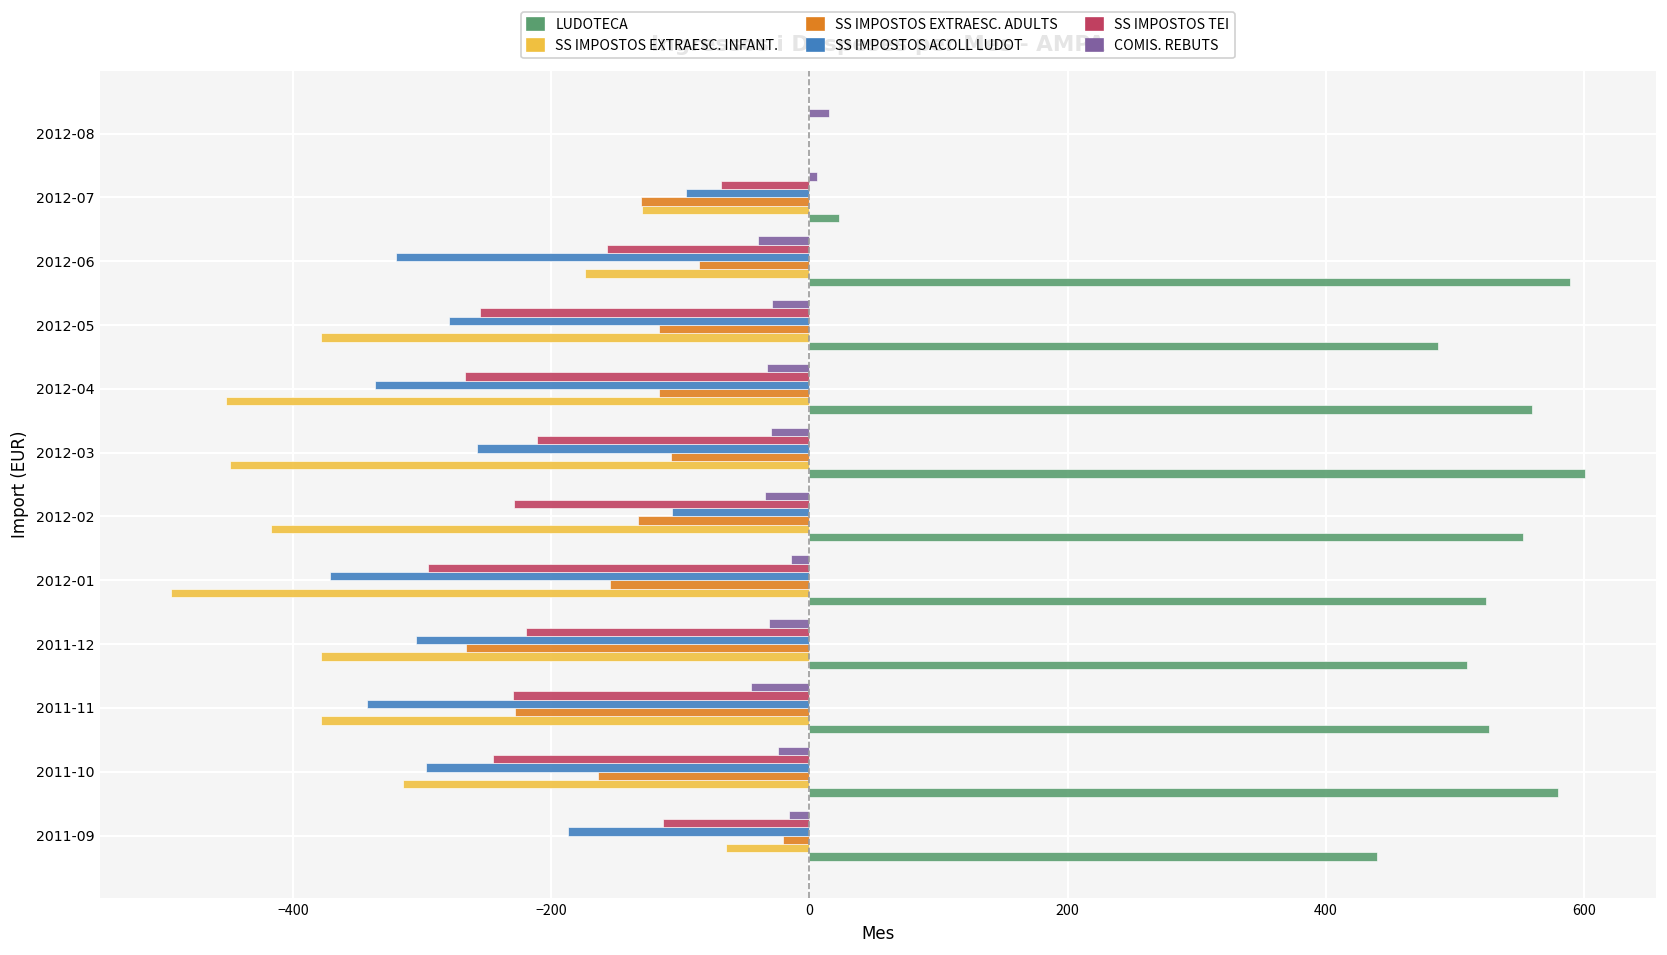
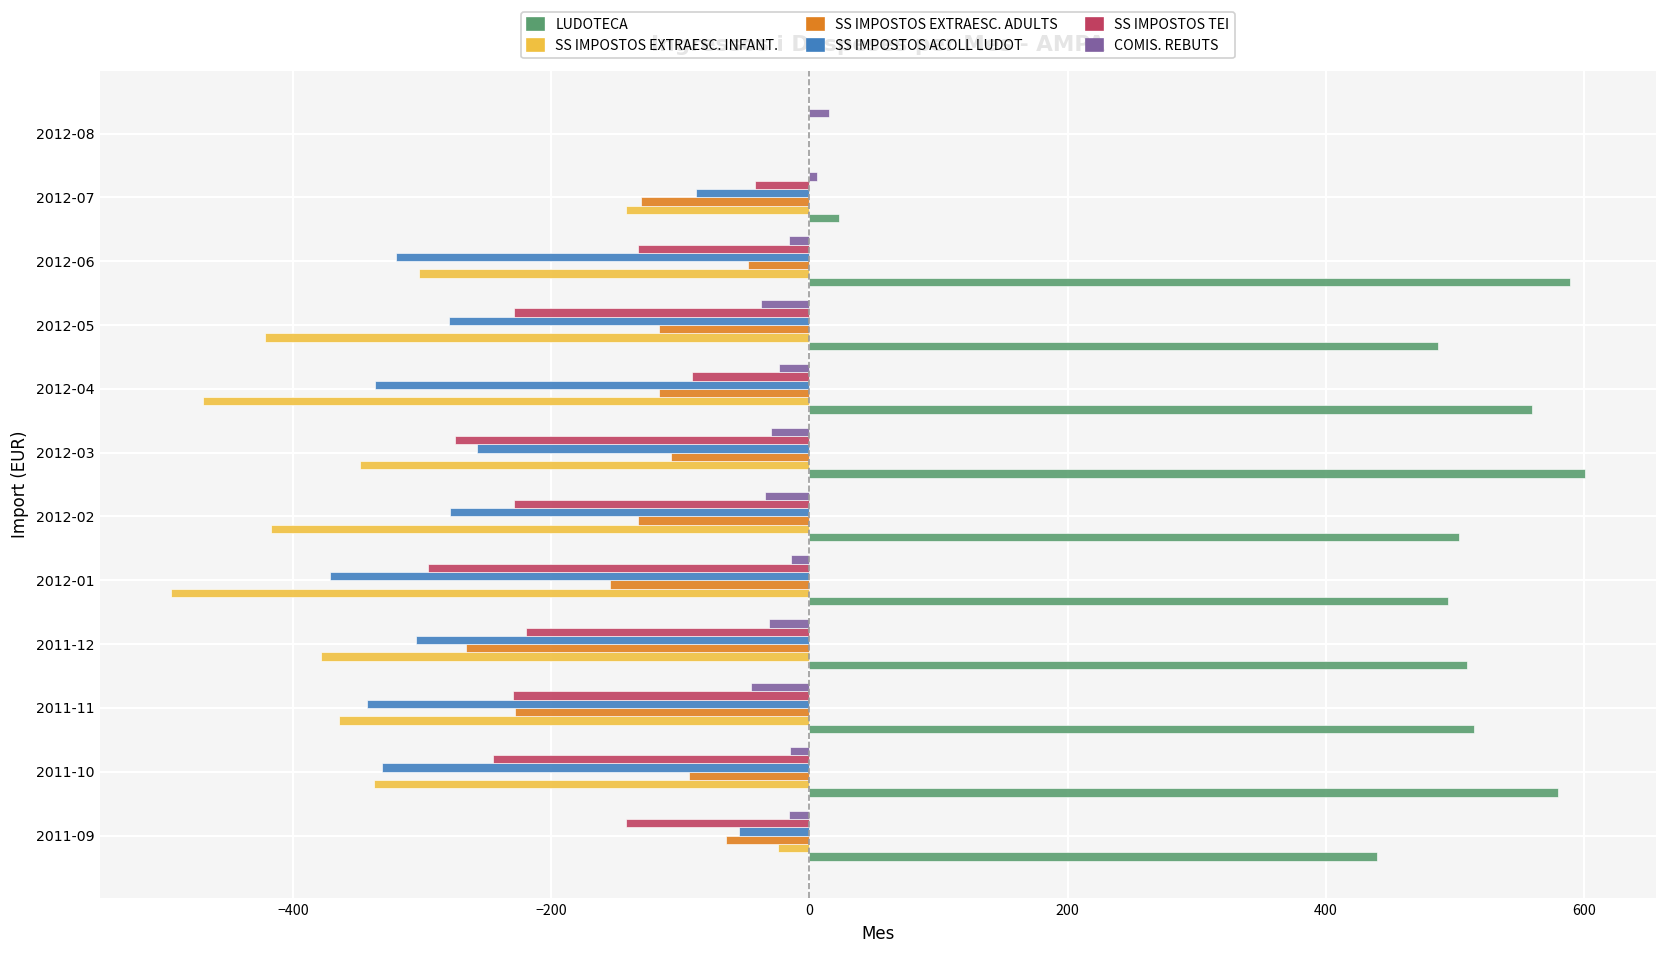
SS IMPOSTOS TEI, 2012-07: -68 -> -42
SS IMPOSTOS ACOLL LUDOT, 2012-07: -95 -> -88
SS IMPOSTOS EXTRAESC. INFANT., 2012-07: -130 -> -142
COMIS. REBUTS, 2012-06: -40 -> -16
SS IMPOSTOS TEI, 2012-06: -157 -> -133
SS IMPOSTOS EXTRAESC. ADULTS, 2012-06: -85 -> -47
SS IMPOSTOS EXTRAESC. INFANT., 2012-06: -174 -> -303
COMIS. REBUTS, 2012-05: -29 -> -38
SS IMPOSTOS TEI, 2012-05: -255 -> -229
SS IMPOSTOS EXTRAESC. INFANT., 2012-05: -378 -> -422
COMIS. REBUTS, 2012-04: -33 -> -24
SS IMPOSTOS TEI, 2012-04: -267 -> -91
SS IMPOSTOS EXTRAESC. INFANT., 2012-04: -452 -> -470
SS IMPOSTOS TEI, 2012-03: -211 -> -275
SS IMPOSTOS EXTRAESC. INFANT., 2012-03: -449 -> -348
SS IMPOSTOS ACOLL LUDOT, 2012-02: -107 -> -279
LUDOTECA, 2012-02: 553 -> 503
LUDOTECA, 2012-01: 524 -> 495
SS IMPOSTOS EXTRAESC. INFANT., 2011-11: -378 -> -364
LUDOTECA, 2011-11: 526 -> 515
COMIS. REBUTS, 2011-10: -25 -> -15
SS IMPOSTOS ACOLL LUDOT, 2011-10: -297 -> -331
SS IMPOSTOS EXTRAESC. ADULTS, 2011-10: -164 -> -93
SS IMPOSTOS EXTRAESC. INFANT., 2011-10: -315 -> -337
SS IMPOSTOS TEI, 2011-09: -113 -> -142
SS IMPOSTOS ACOLL LUDOT, 2011-09: -187 -> -55
SS IMPOSTOS EXTRAESC. ADULTS, 2011-09: -21 -> -65
SS IMPOSTOS EXTRAESC. INFANT., 2011-09: -65 -> -24
